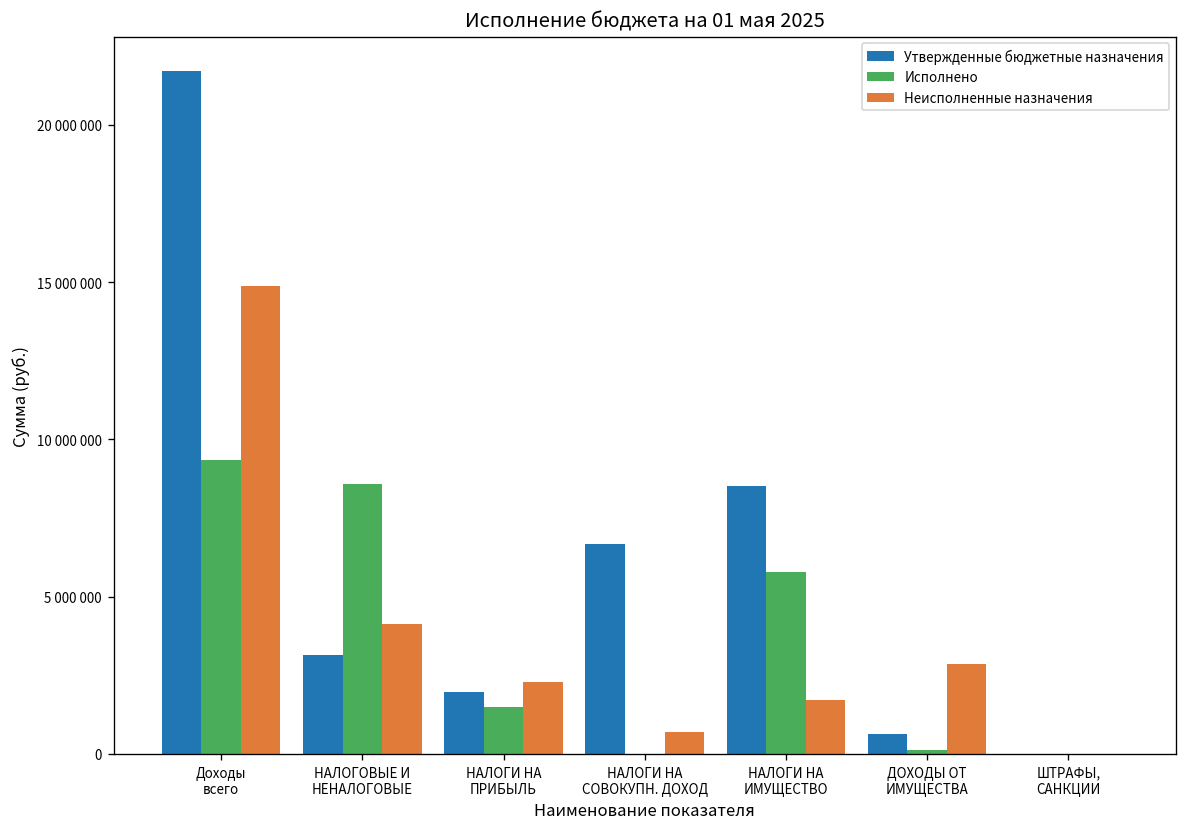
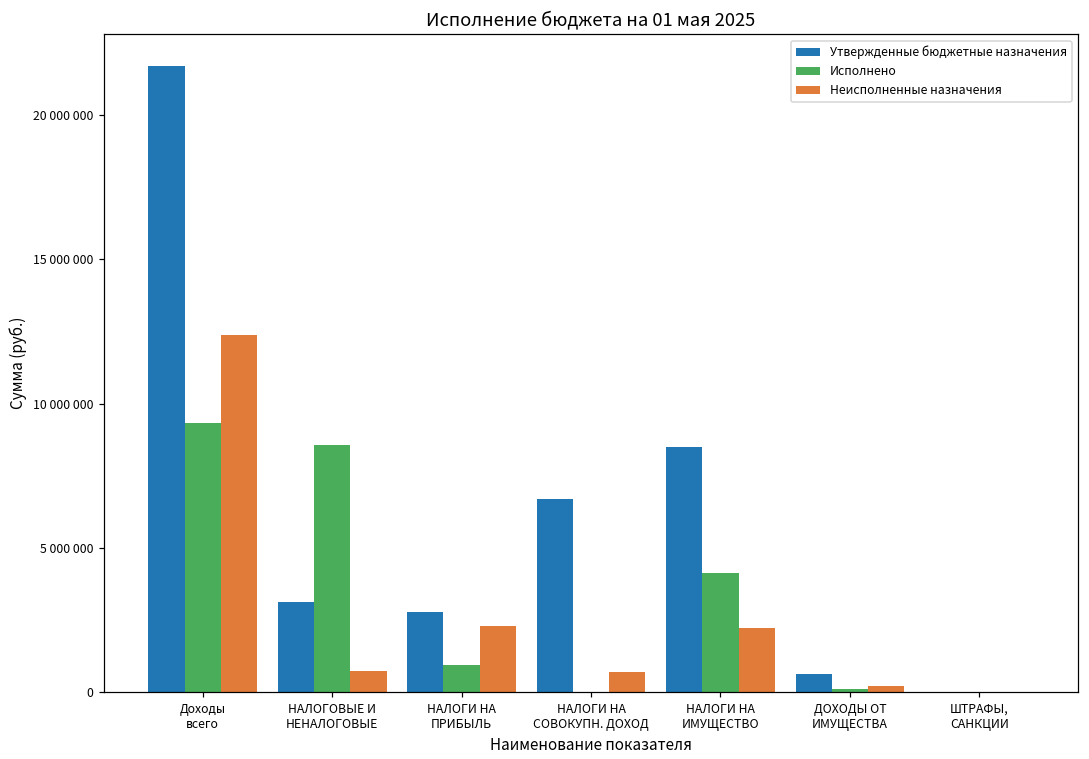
Неисполненные назначения, Доходы всего: 14900000 -> 12400000
Неисполненные назначения, НАЛОГОВЫЕ И НЕНАЛОГОВЫЕ: 4100000 -> 700000
Утвержденные бюджетные назначения, НАЛОГИ НА ПРИБЫЛЬ: 2000000 -> 2800000
Исполнено, НАЛОГИ НА ПРИБЫЛЬ: 1500000 -> 900000
Исполнено, НАЛОГИ НА ИМУЩЕСТВО: 5800000 -> 4100000
Неисполненные назначения, НАЛОГИ НА ИМУЩЕСТВО: 1700000 -> 2200000
Неисполненные назначения, ДОХОДЫ ОТ ИМУЩЕСТВА: 2800000 -> 200000
